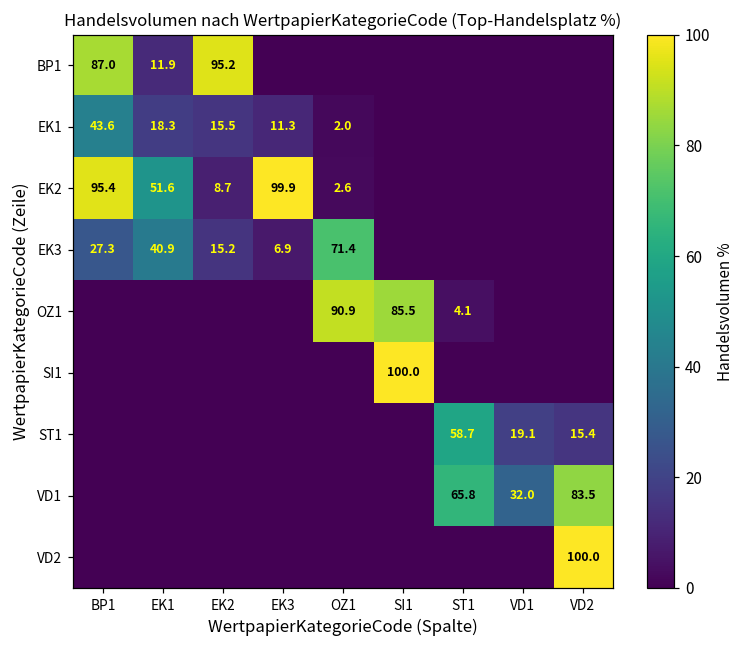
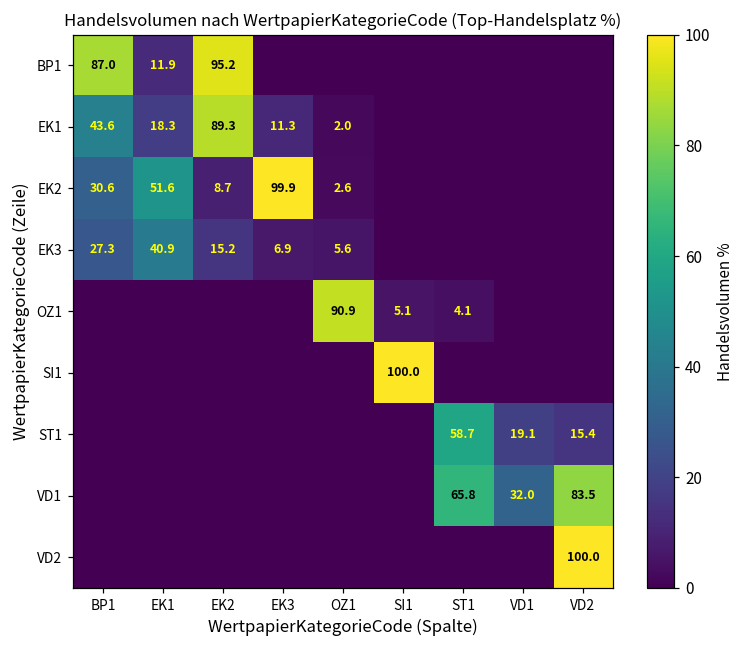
EK1, EK2: 15.5 -> 89.3
EK2, BP1: 95.4 -> 30.6
EK3, OZ1: 71.4 -> 5.6
OZ1, SI1: 85.5 -> 5.1
